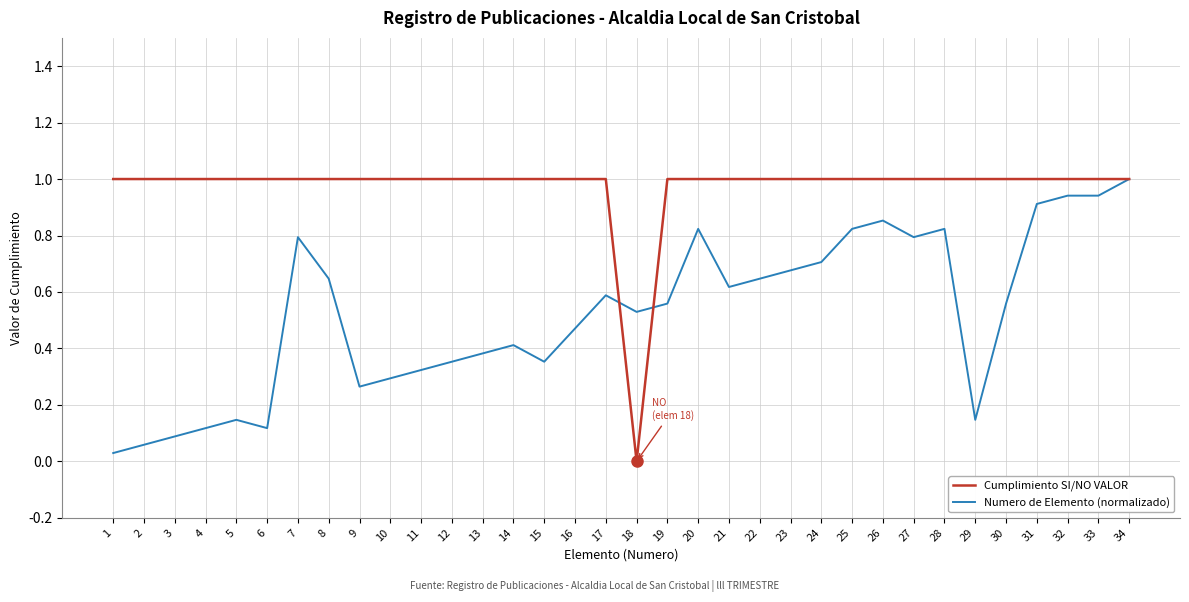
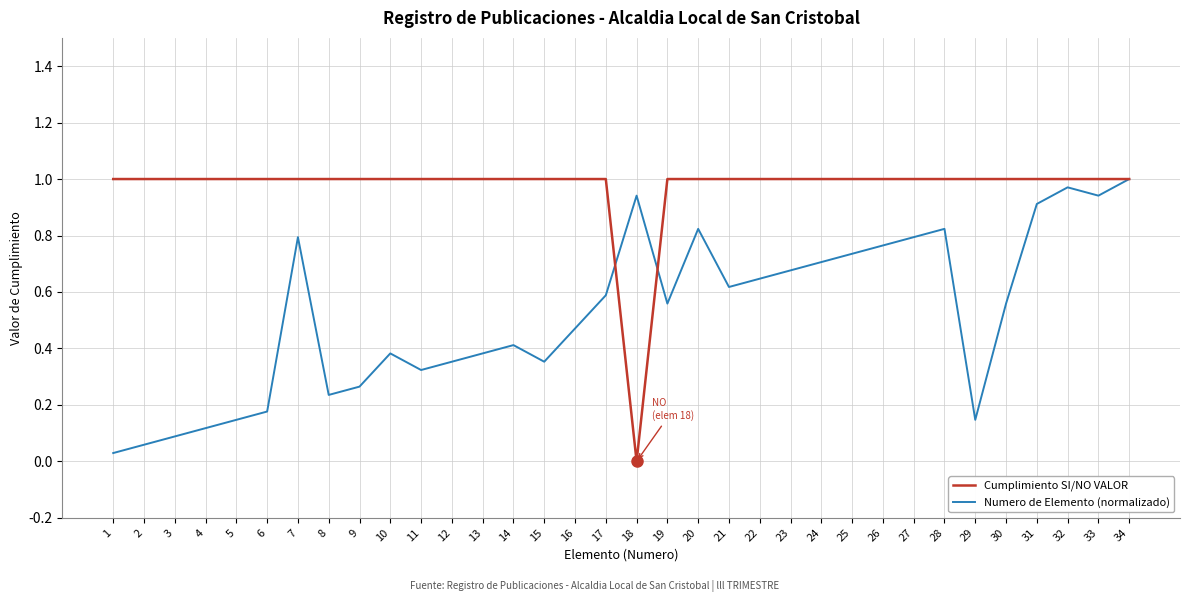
Numero de Elemento (normalizado), 6: 0.12 -> 0.18
Numero de Elemento (normalizado), 8: 0.65 -> 0.24
Numero de Elemento (normalizado), 10: 0.29 -> 0.38
Numero de Elemento (normalizado), 18: 0.53 -> 0.94
Numero de Elemento (normalizado), 25: 0.82 -> 0.74
Numero de Elemento (normalizado), 26: 0.85 -> 0.76
Numero de Elemento (normalizado), 32: 0.94 -> 0.97
